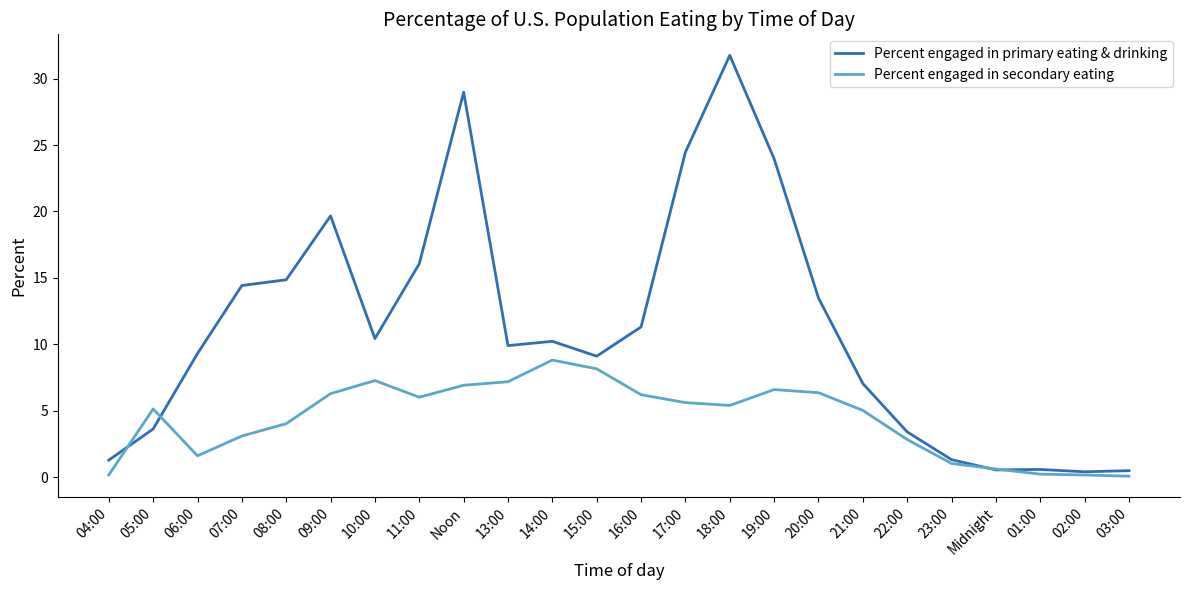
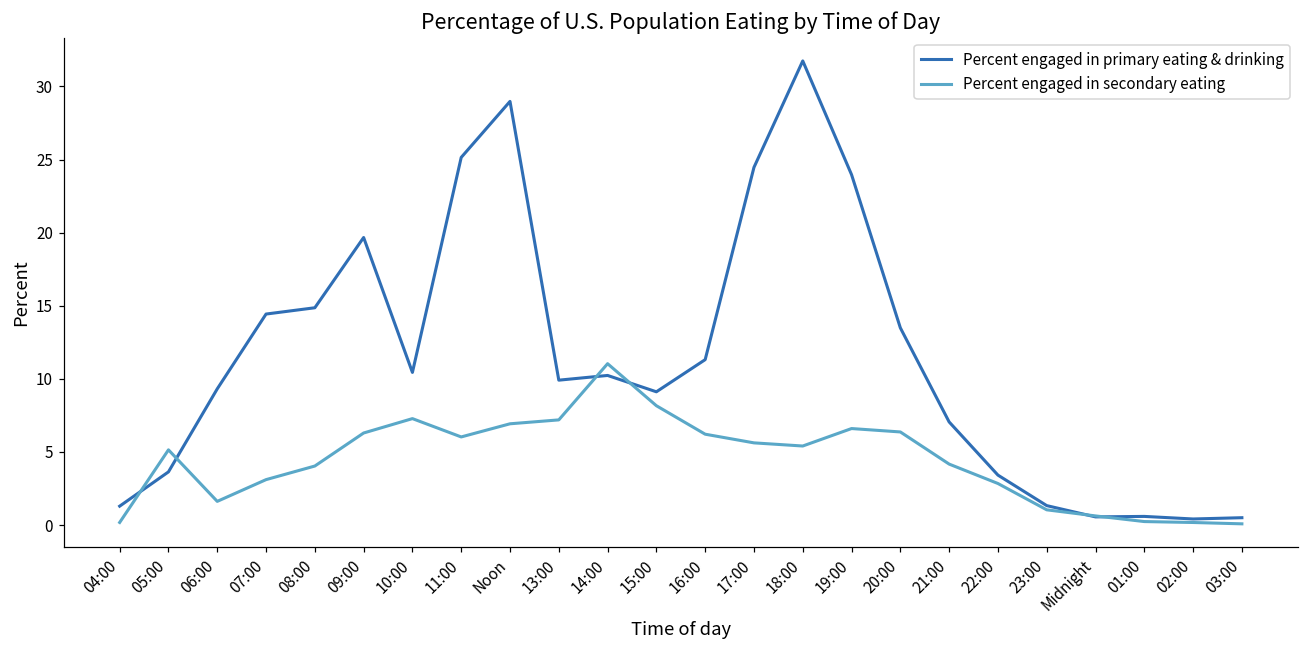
Percent engaged in primary eating & drinking, 11:00: 16.1 -> 25.1
Percent engaged in secondary eating, 14:00: 8.8 -> 11.0
Percent engaged in secondary eating, 21:00: 5.0 -> 4.2
